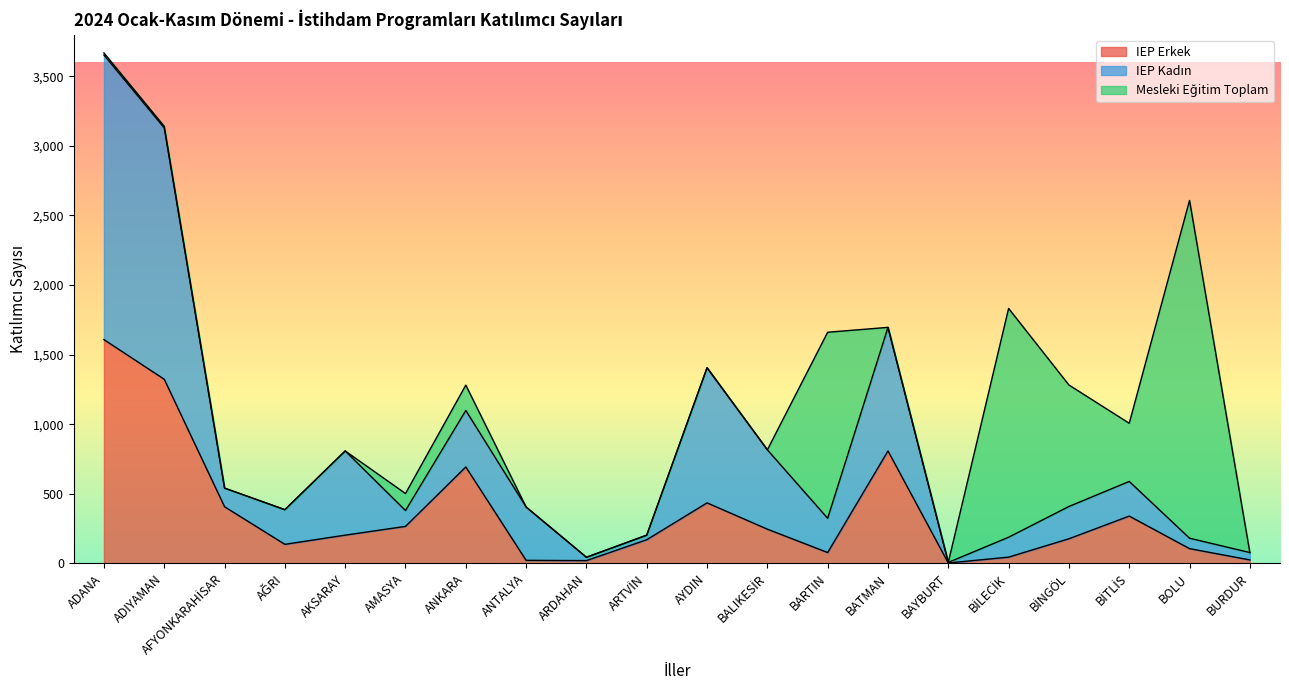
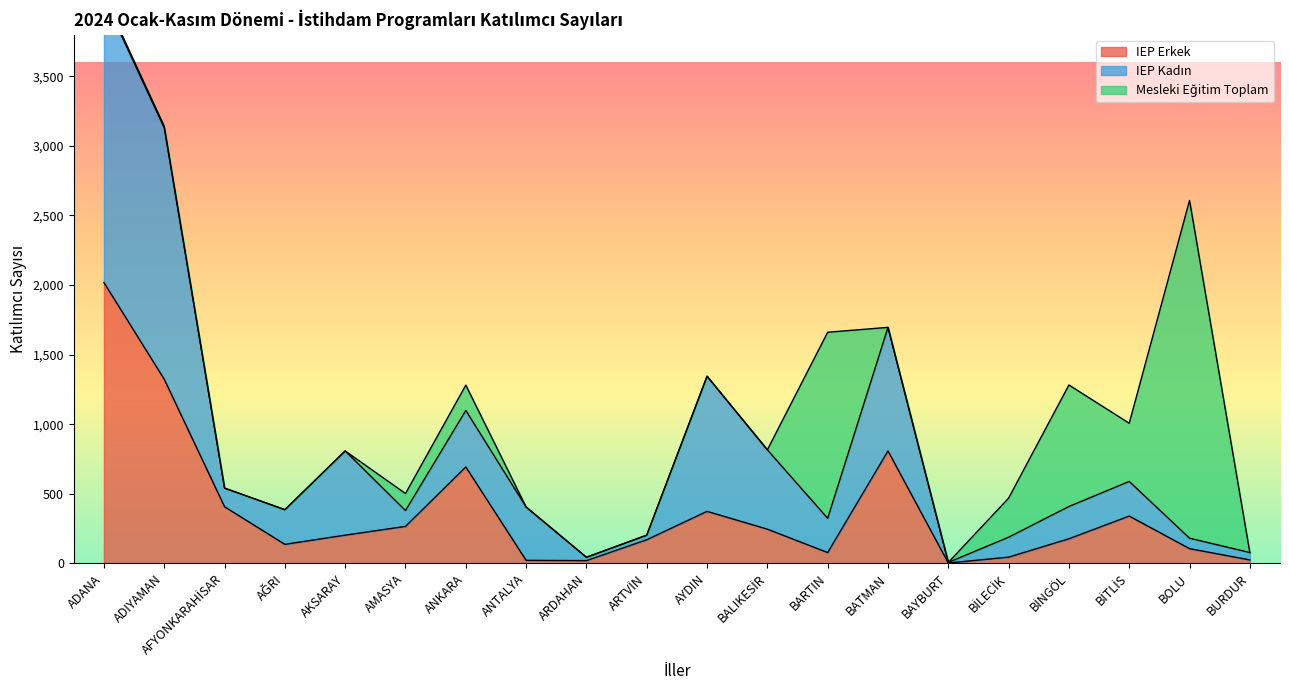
IEP Erkek, ADANA: 1,610 -> 2,020
IEP Erkek, AYDIN: 440 -> 370
Mesleki Eğitim Toplam, BİLECİK: 1,640 -> 280
